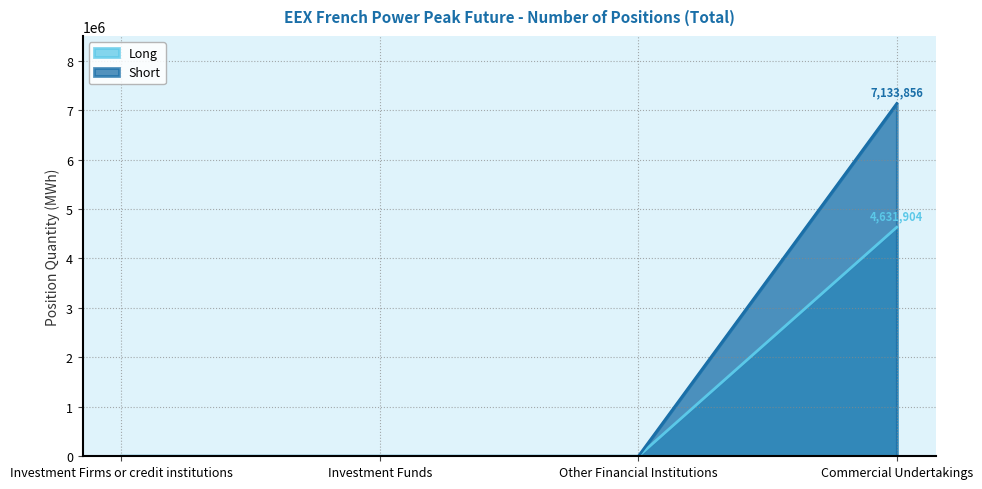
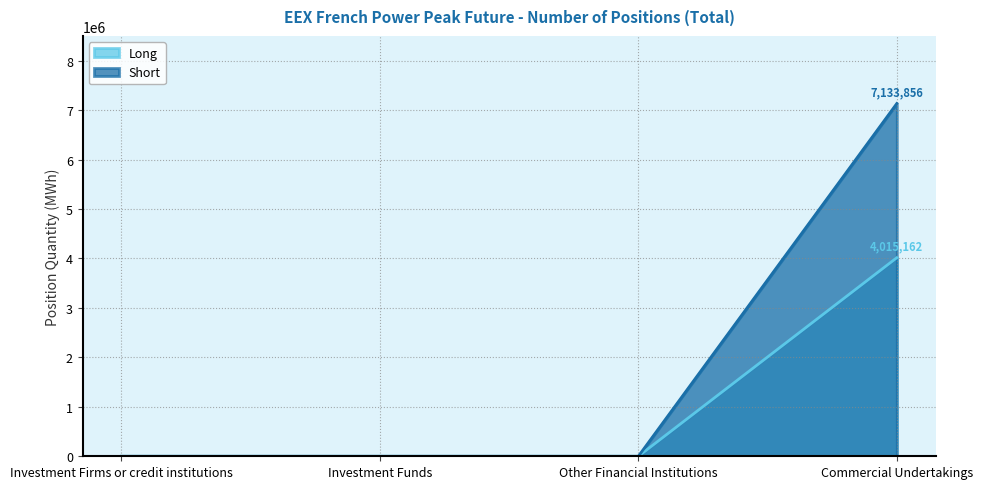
Long, Commercial Undertakings: 4,631,904 -> 4,015,162
